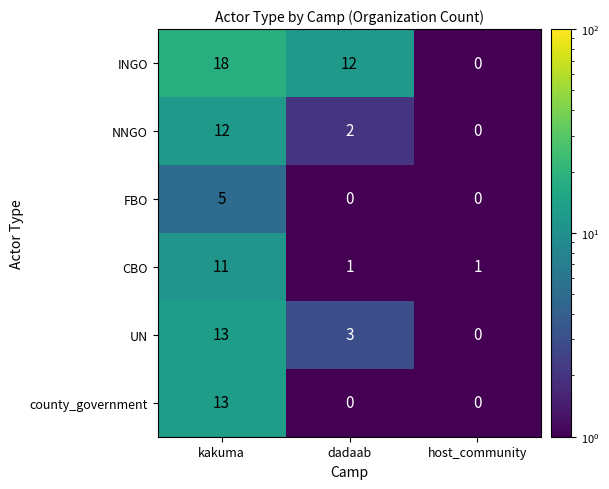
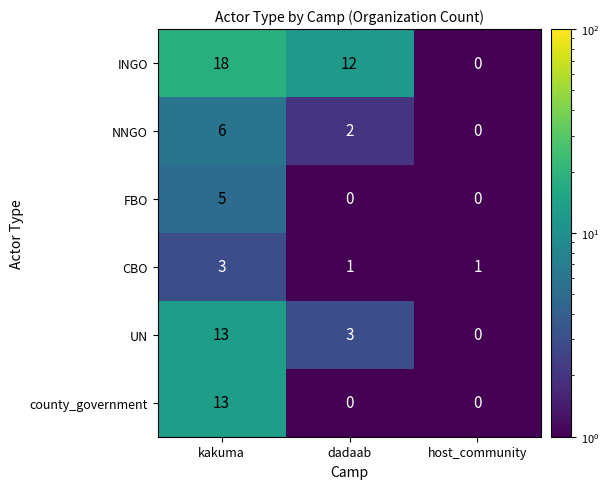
NNGO, kakuma: 12 -> 6
CBO, kakuma: 11 -> 3
